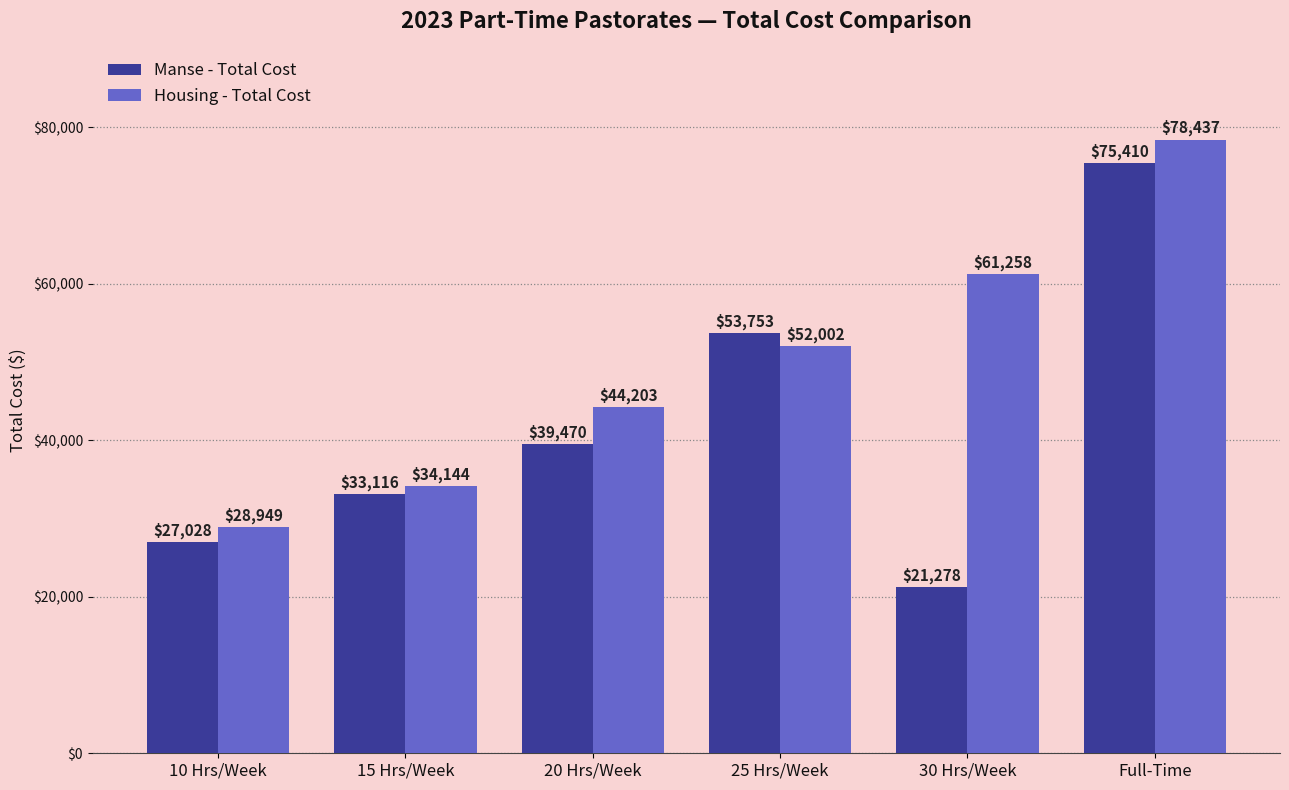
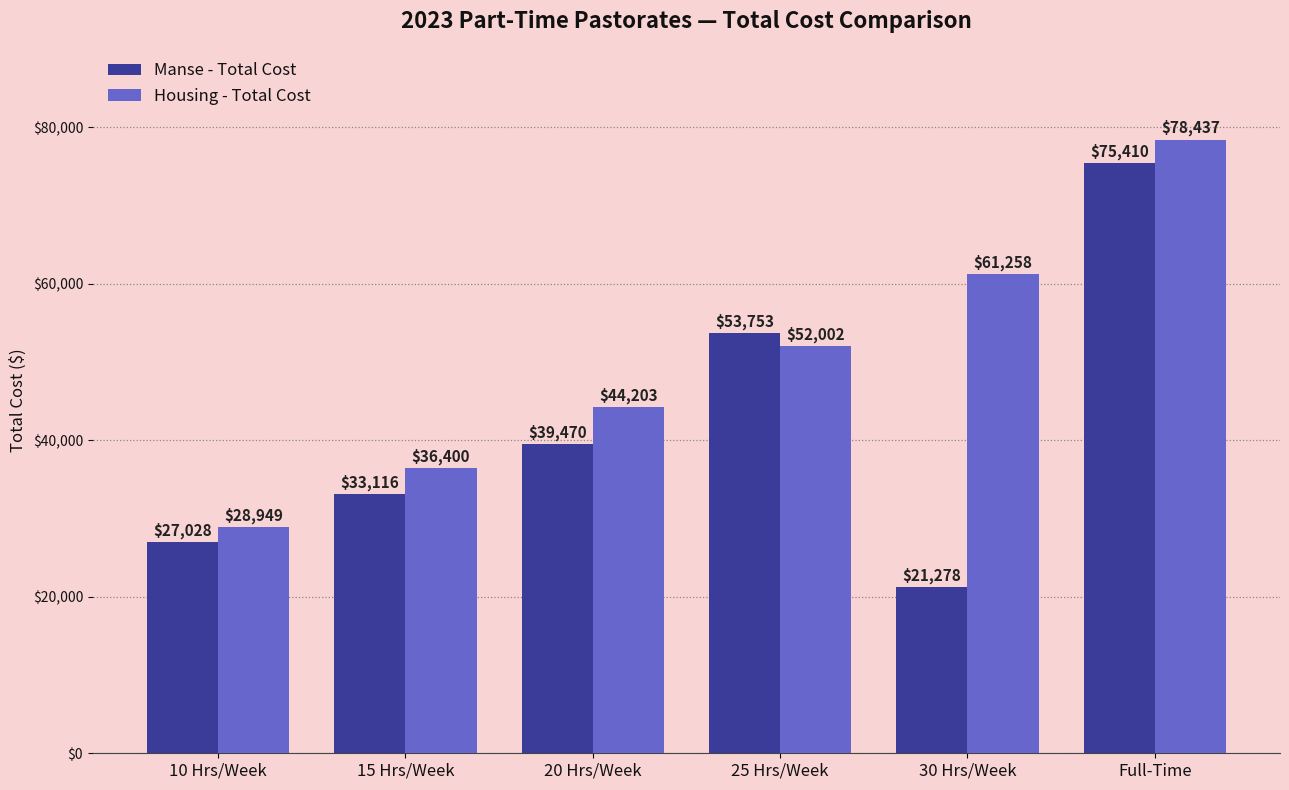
Housing - Total Cost, 15 Hrs/Week: $34,144 -> $36,400
